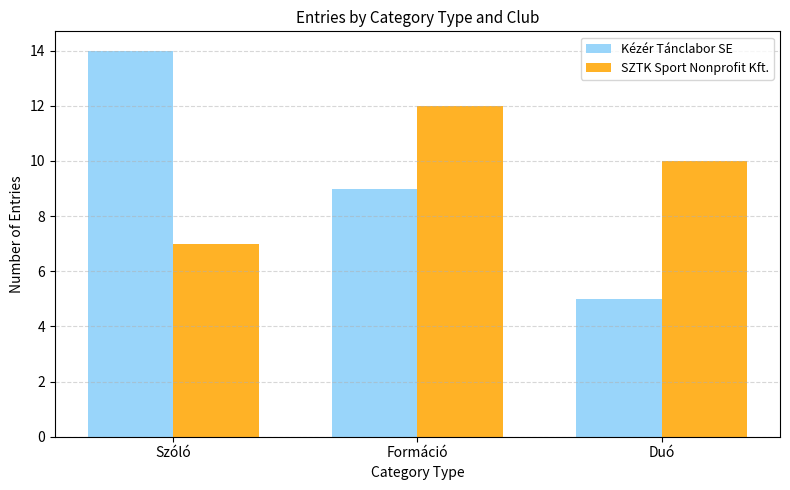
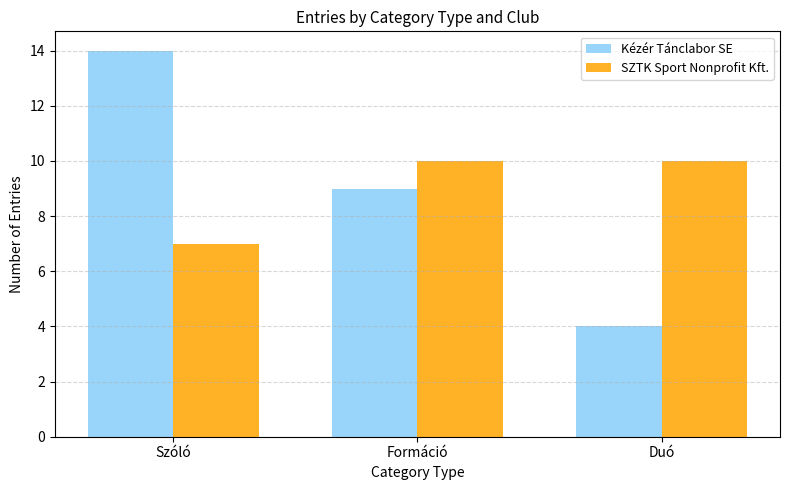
SZTK Sport Nonprofit Kft., Formáció: 12 -> 10
Kézér Tánclabor SE, Duó: 5 -> 4
